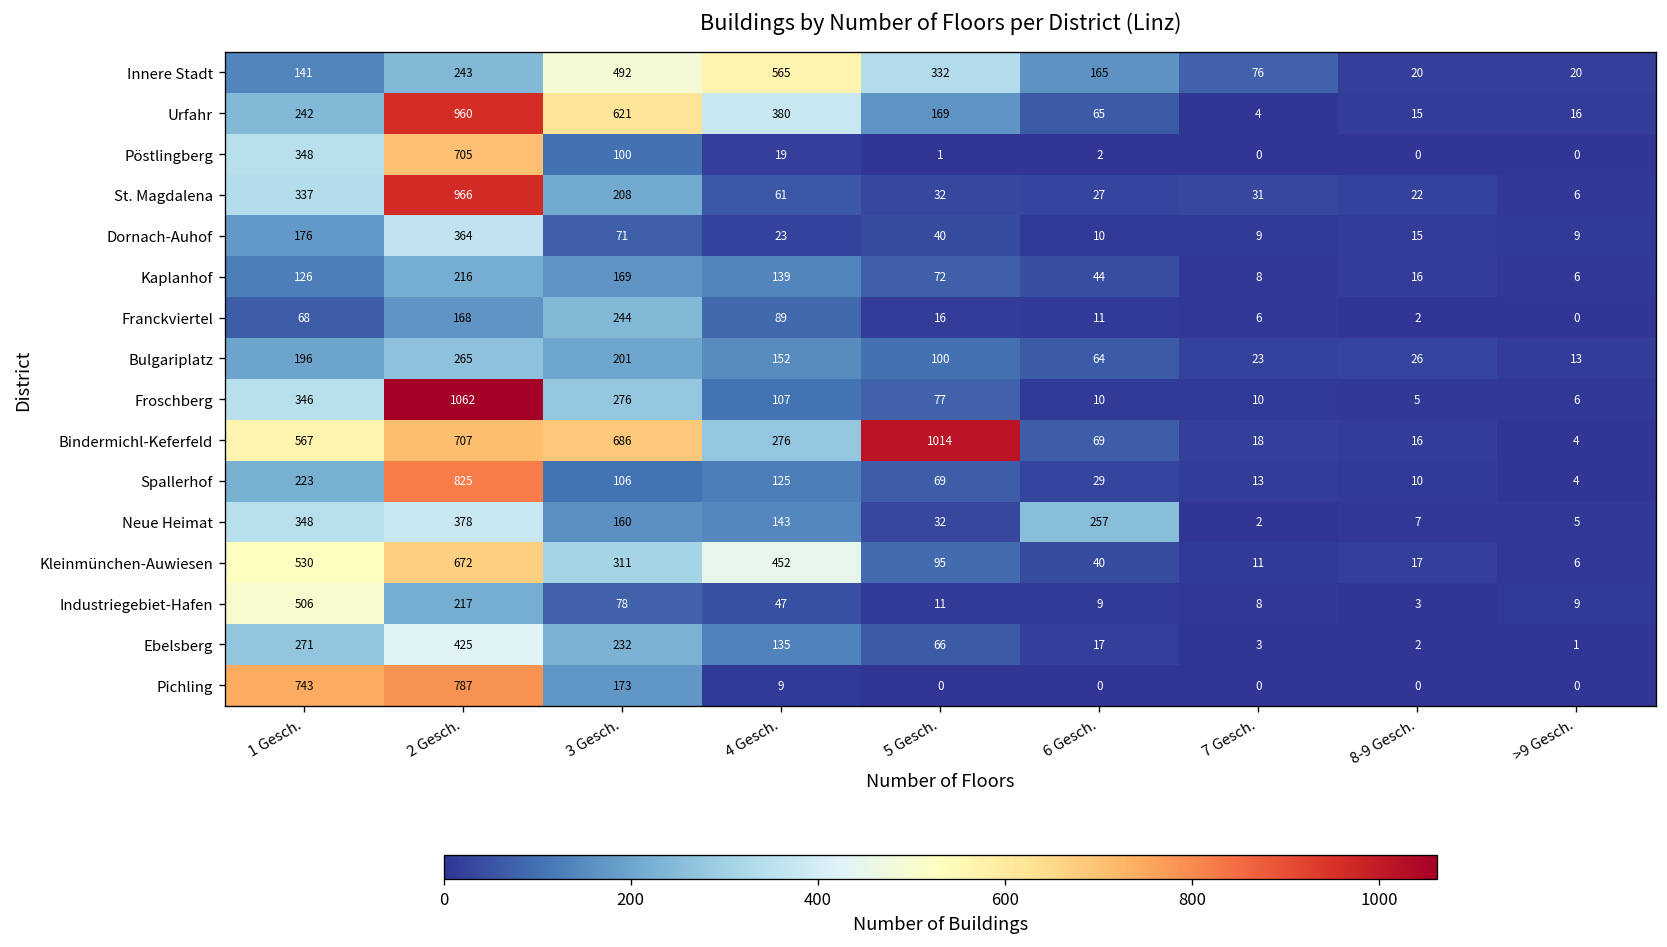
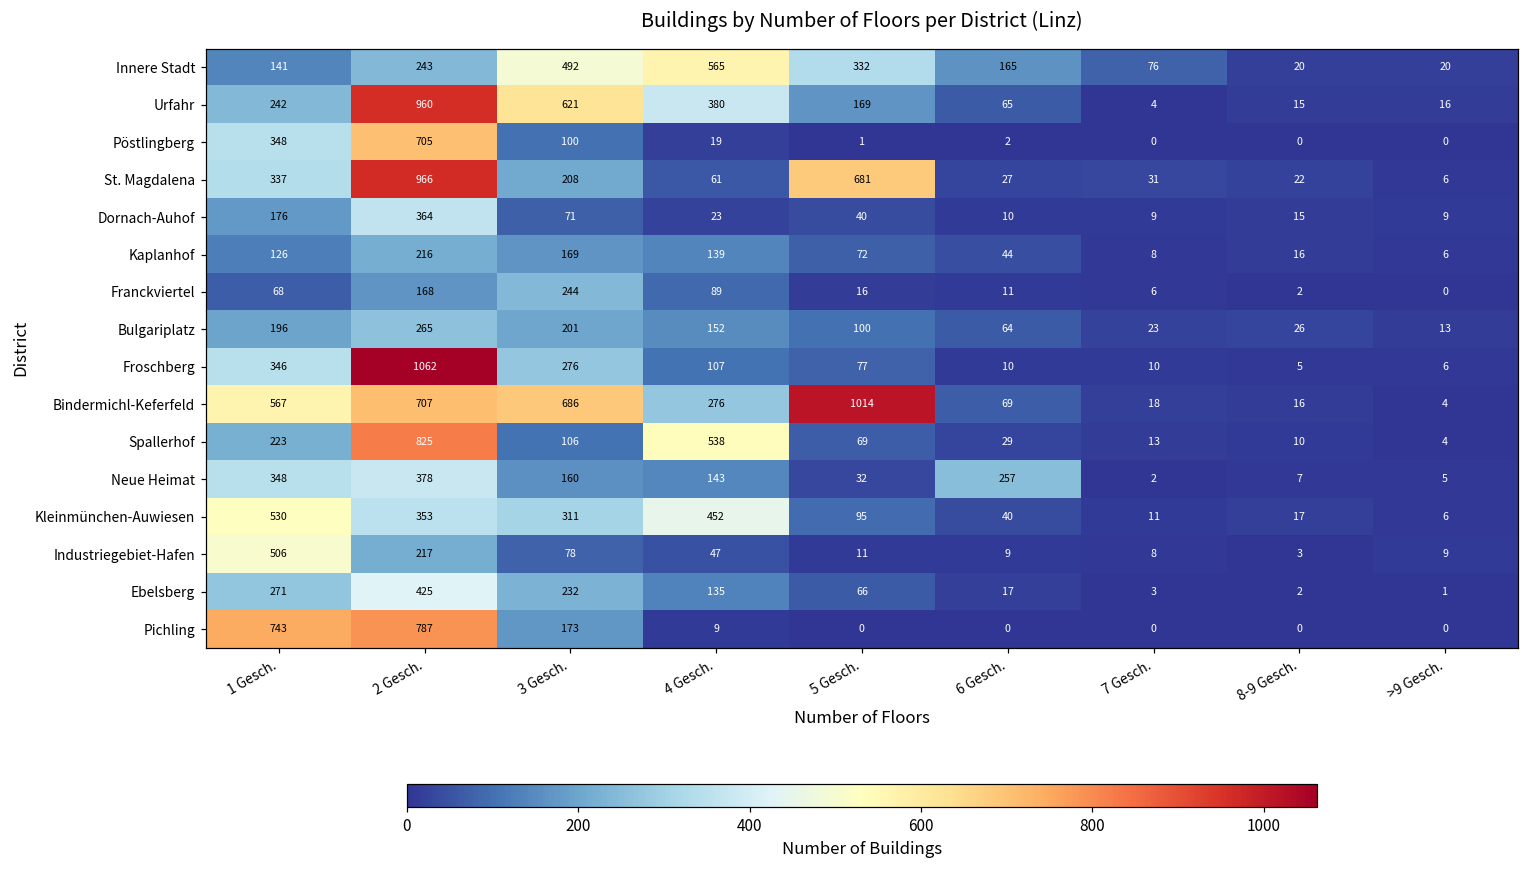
St. Magdalena, 5 Gesch.: 32 -> 681
Spallerhof, 4 Gesch.: 125 -> 538
Kleinmünchen-Auwiesen, 2 Gesch.: 672 -> 353
